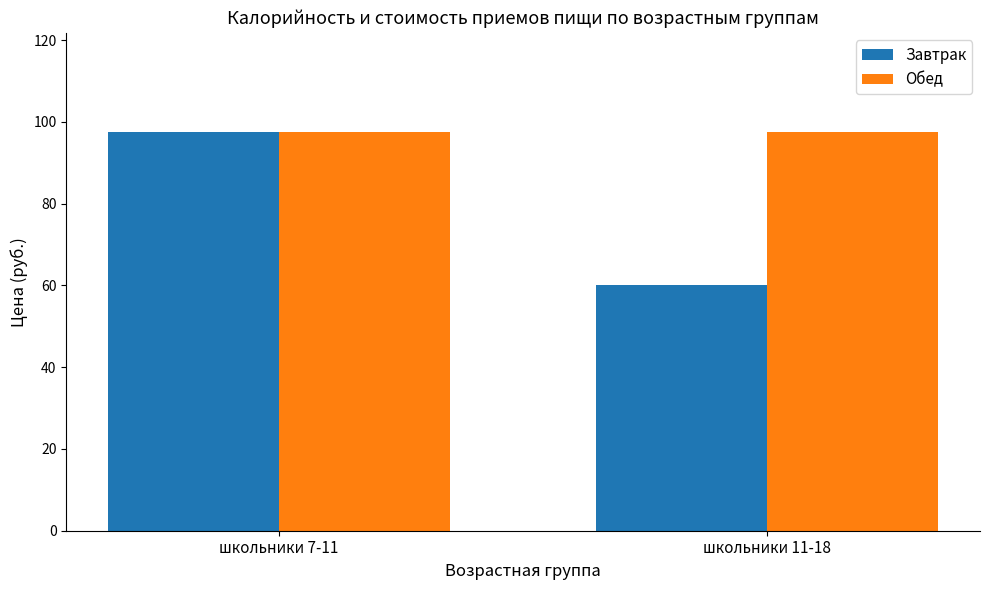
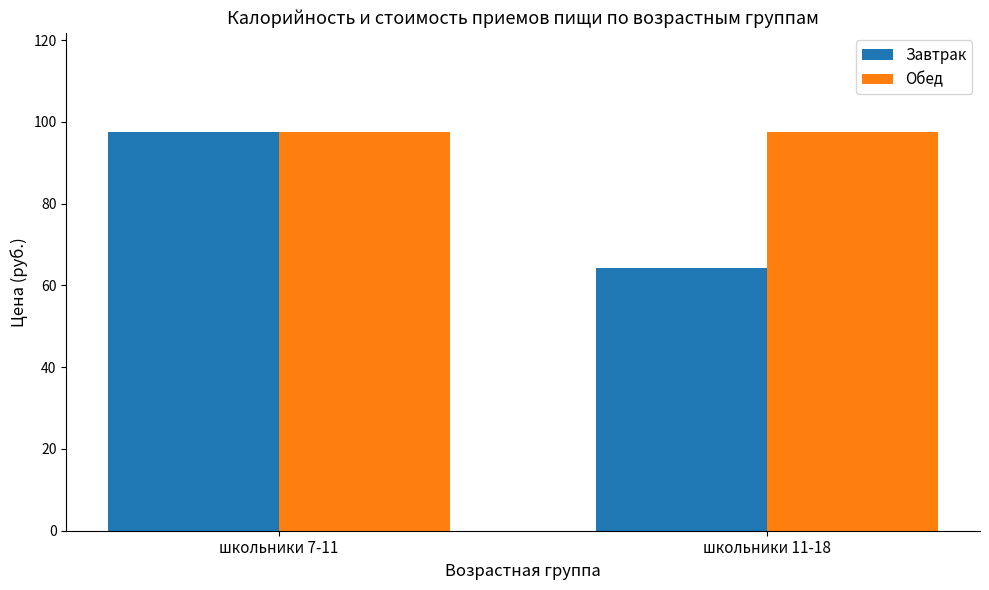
Завтрак, школьники 11-18: 60 -> 64
